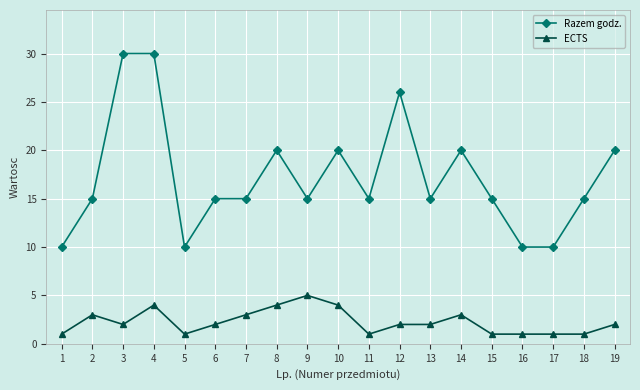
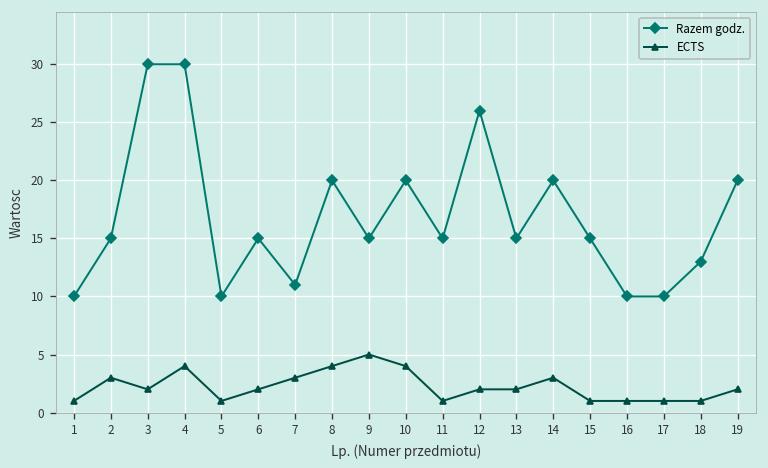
Razem godz., 7: 15 -> 11
Razem godz., 18: 15 -> 13
